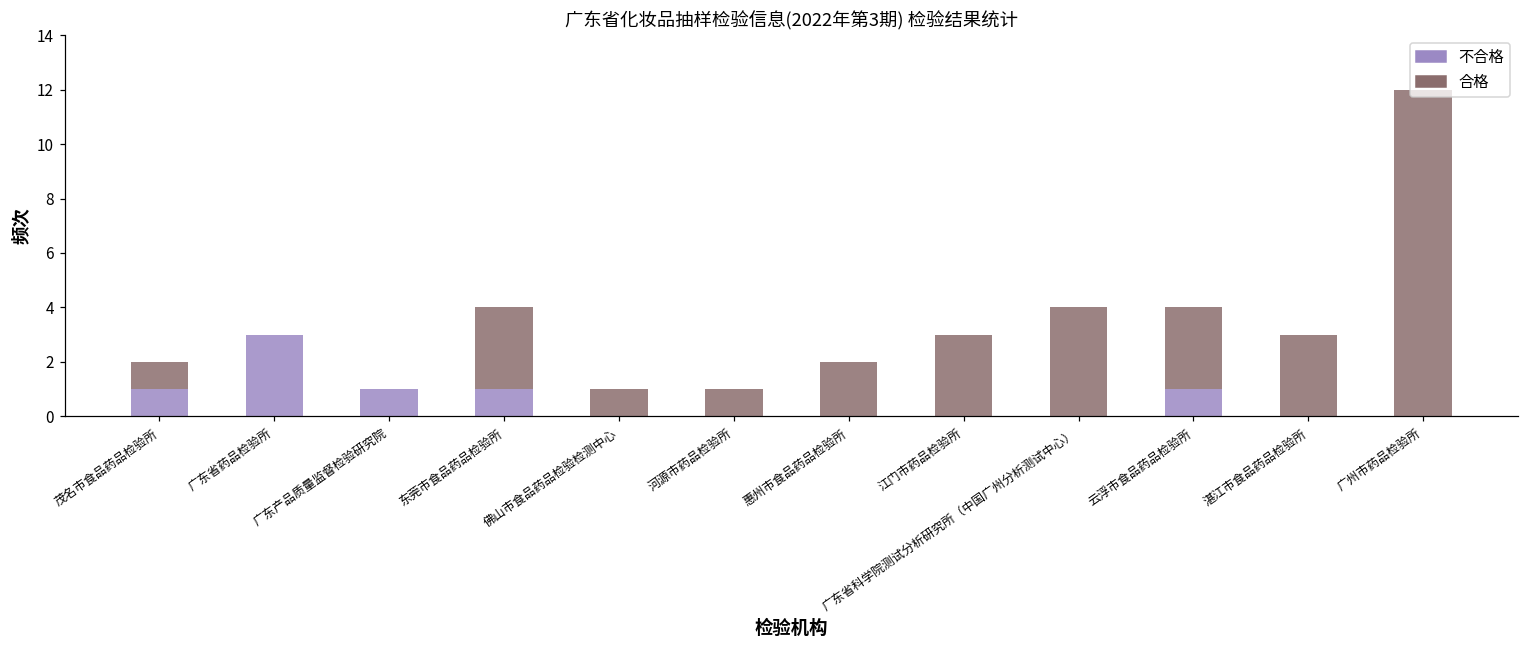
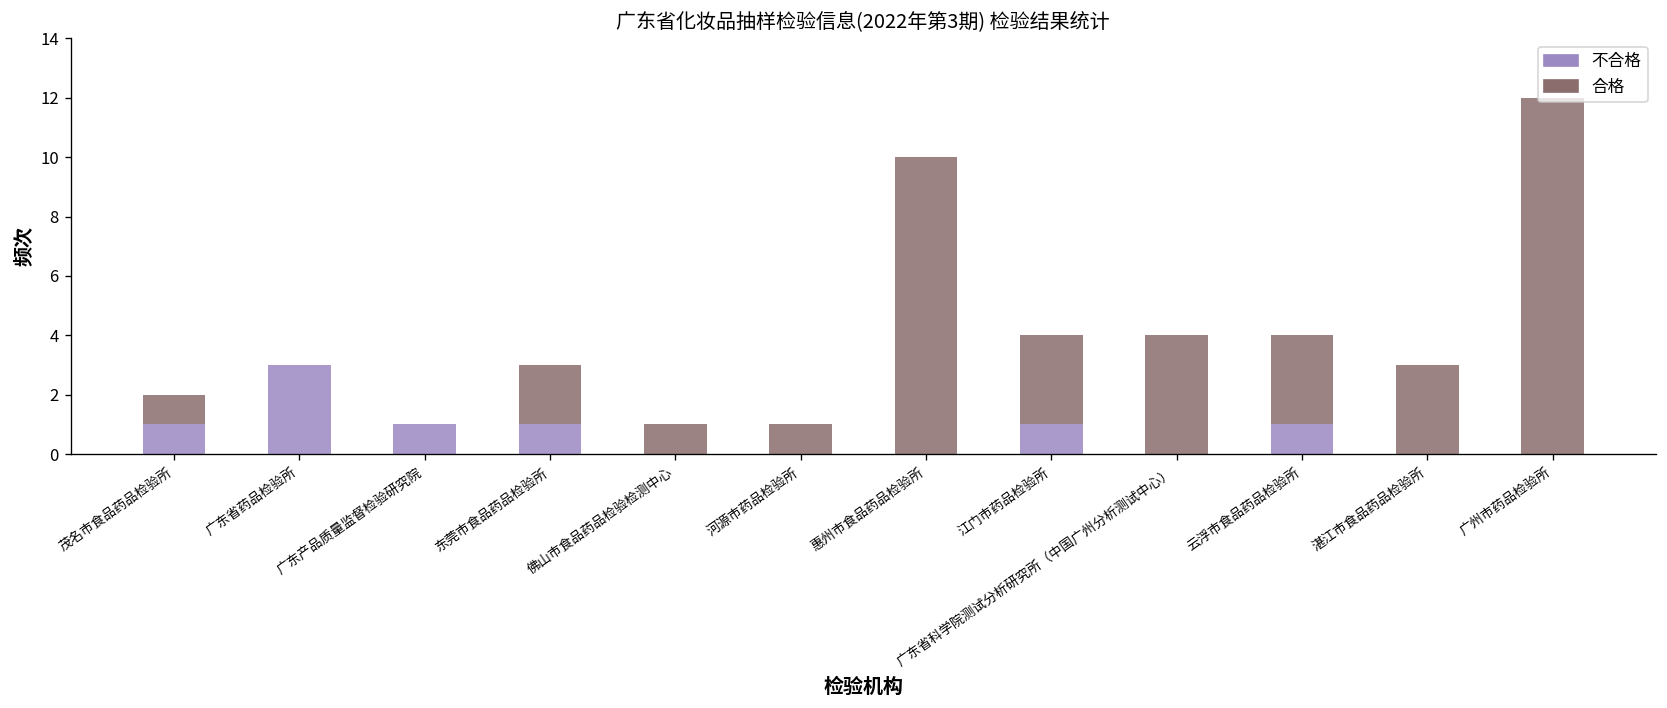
合格, 东莞市食品药品检验所: 3 -> 2
合格, 惠州市食品药品检验所: 2 -> 10
不合格, 江门市药品检验所: 0 -> 1
